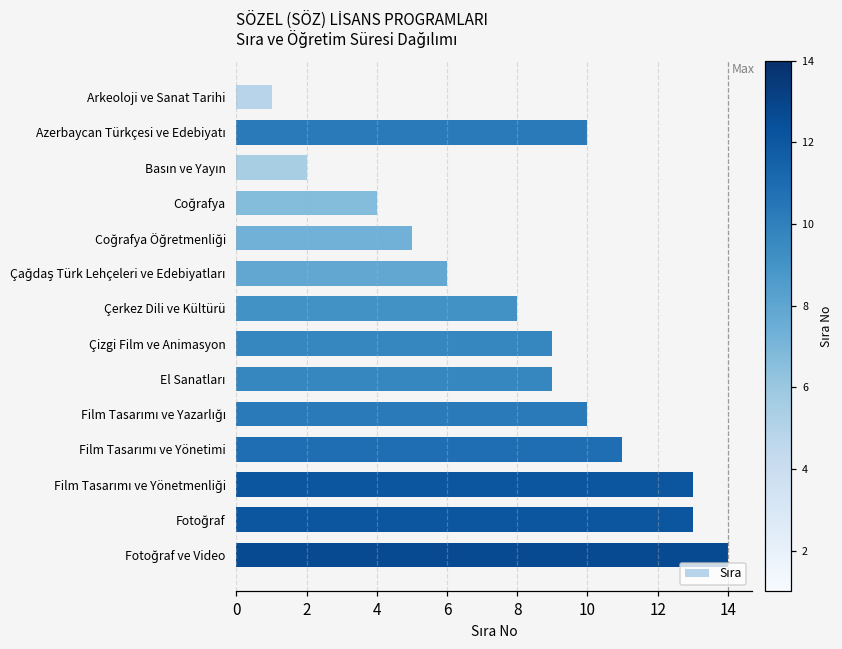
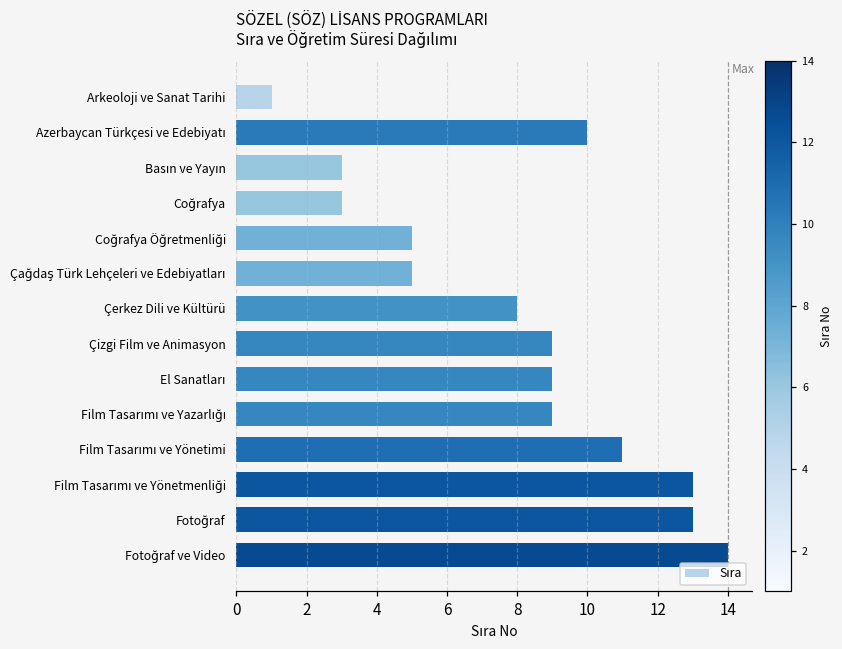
Basın ve Yayın: 2 -> 3
Coğrafya: 4 -> 3
Çağdaş Türk Lehçeleri ve Edebiyatları: 6 -> 5
Film Tasarımı ve Yazarlığı: 10 -> 9
